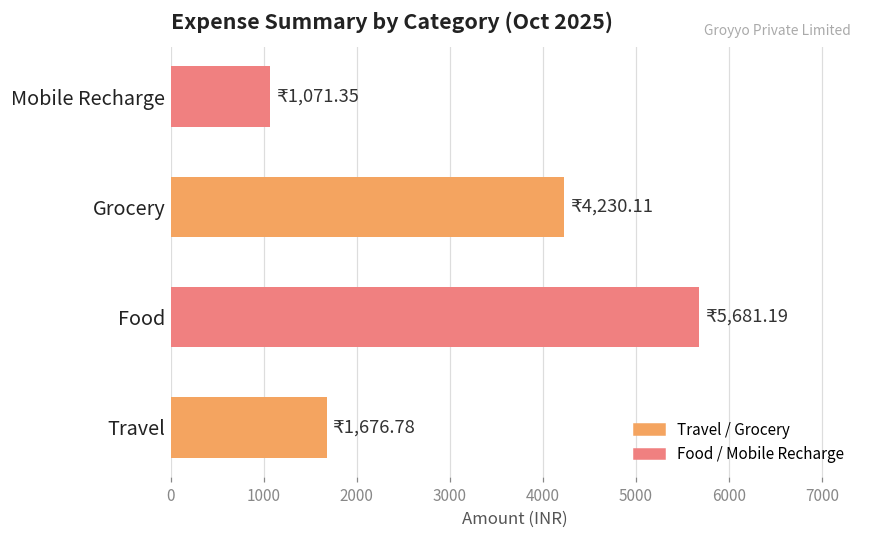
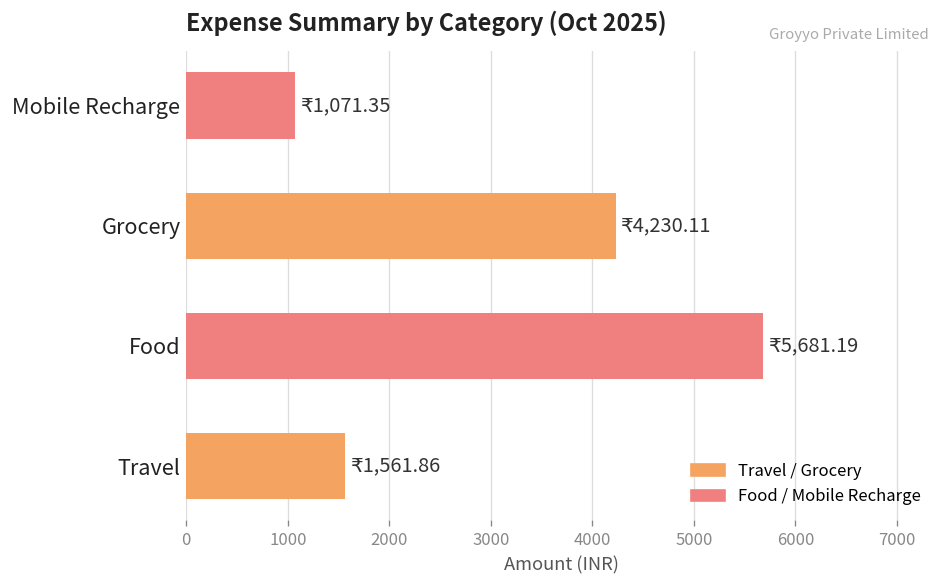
Travel: 1,676.78 -> 1,561.86
